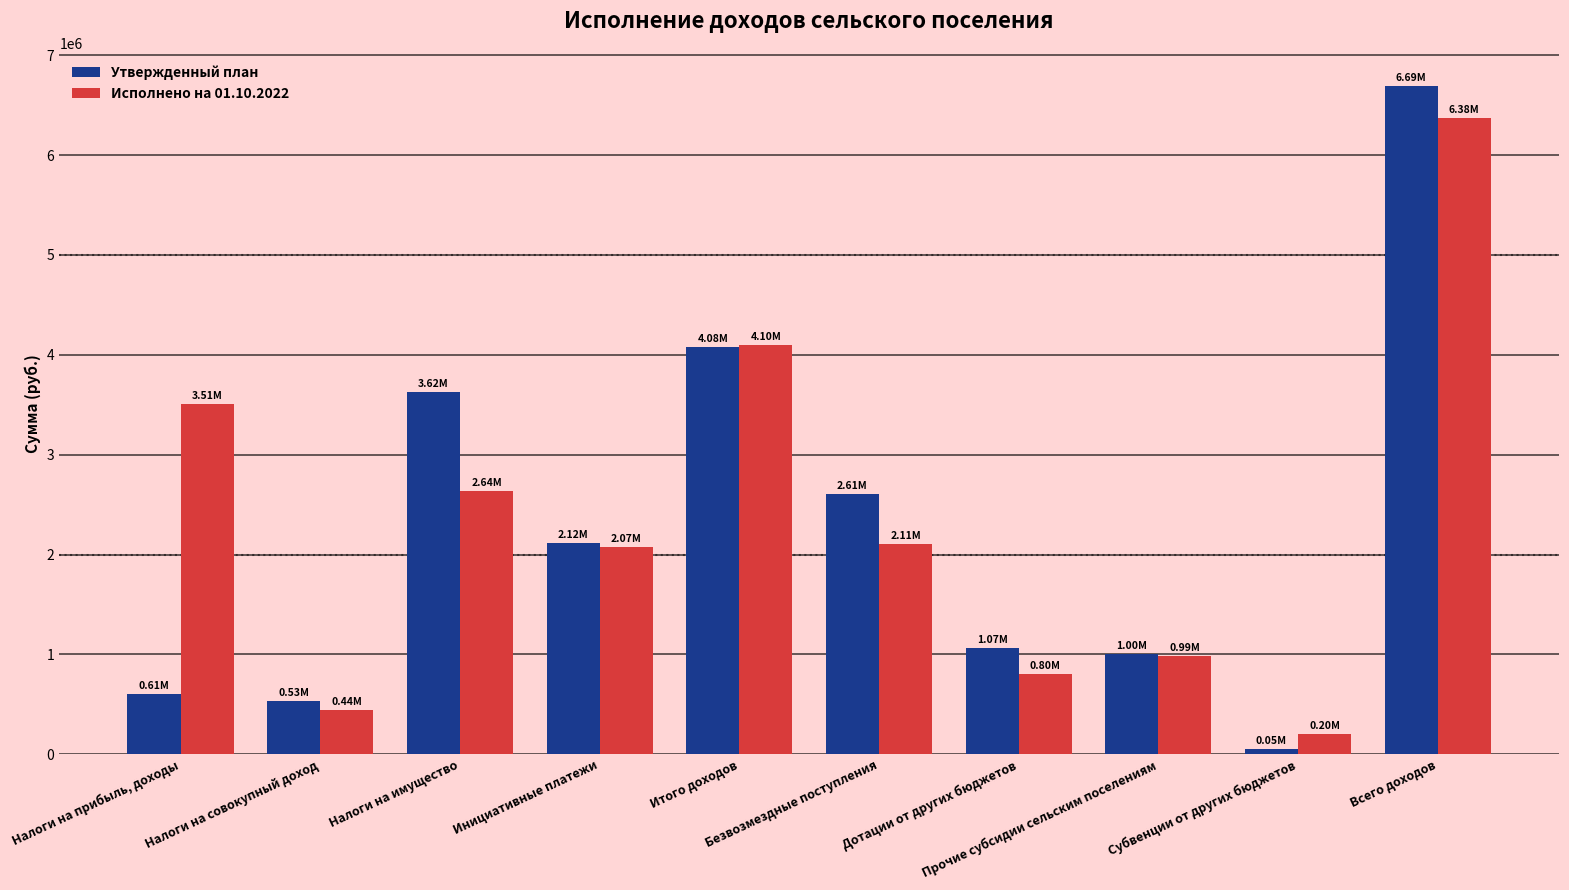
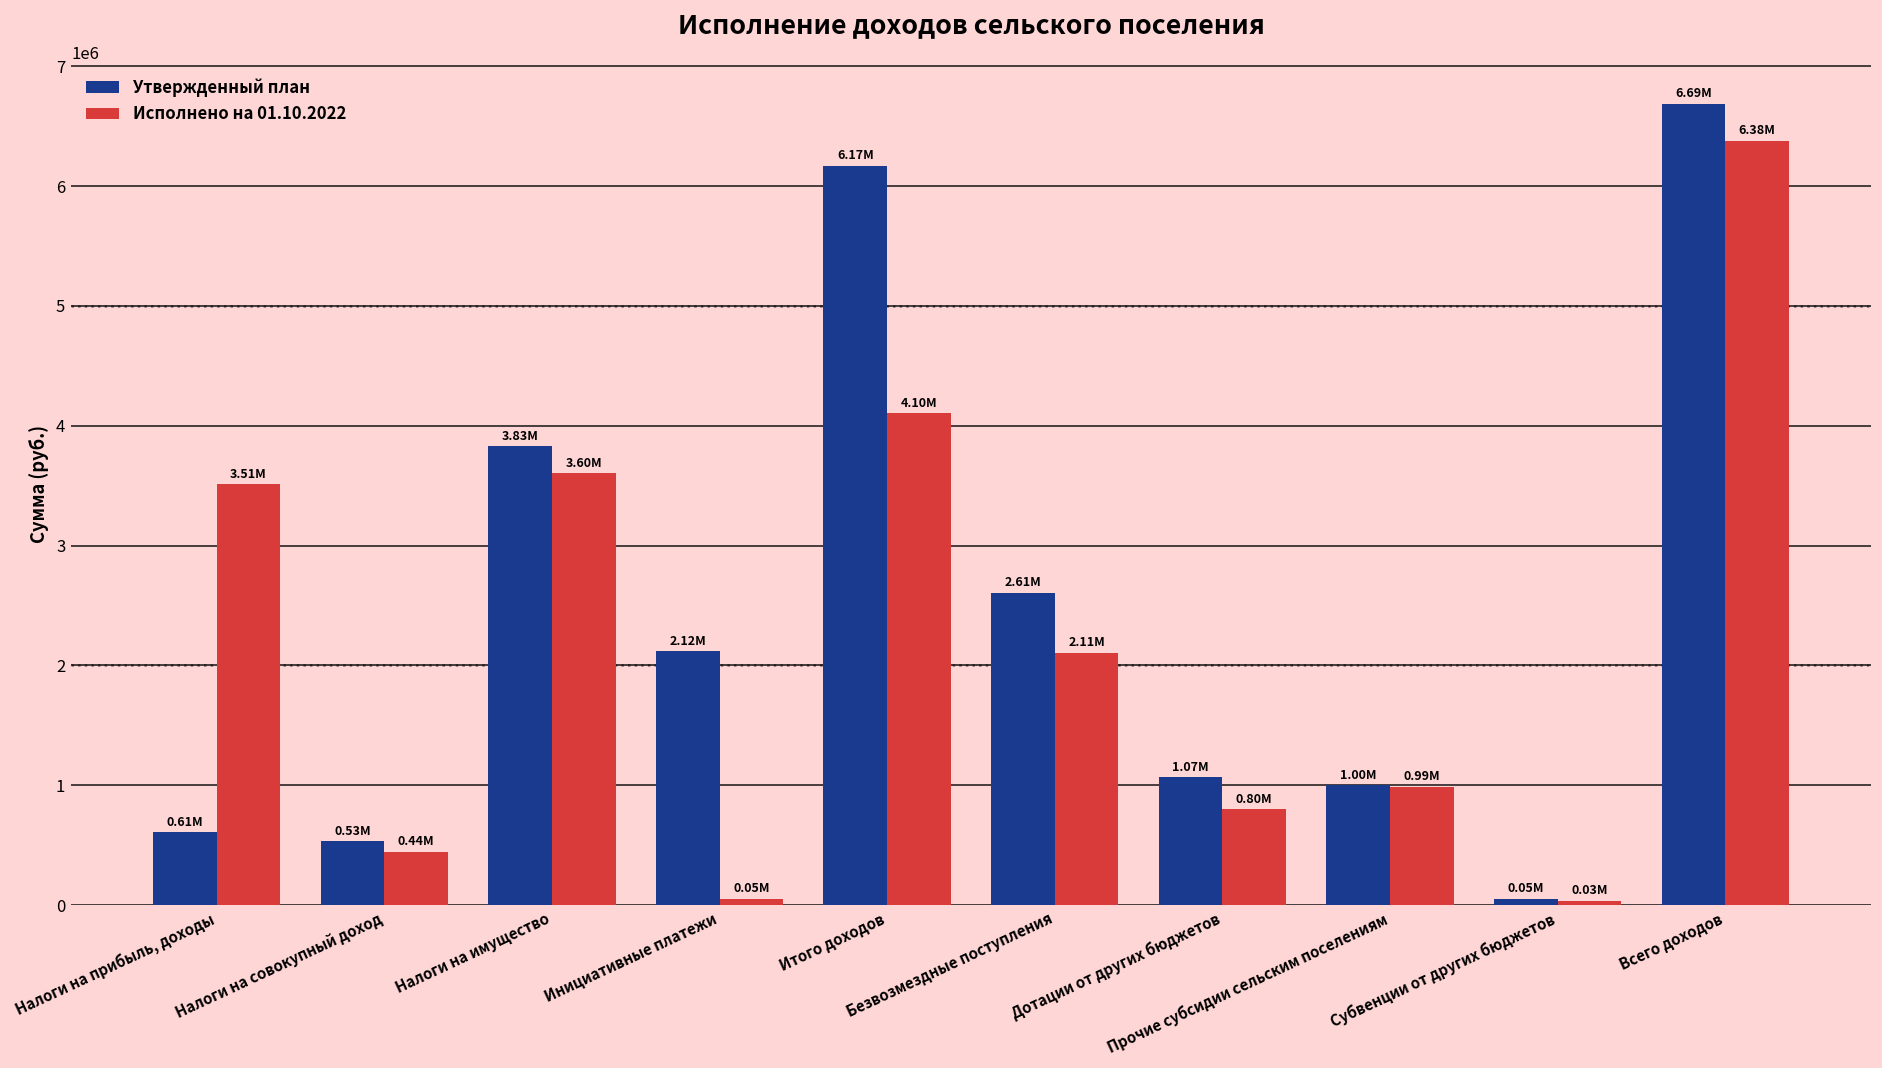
Утвержденный план, Налоги на имущество: 3.62М -> 3.83М
Исполнено на 01.10.2022, Налоги на имущество: 2.64М -> 3.60М
Исполнено на 01.10.2022, Инициативные платежи: 2.07М -> 0.05М
Утвержденный план, Итого доходов: 4.08М -> 6.17М
Исполнено на 01.10.2022, Субвенции от других бюджетов: 0.20М -> 0.03М
